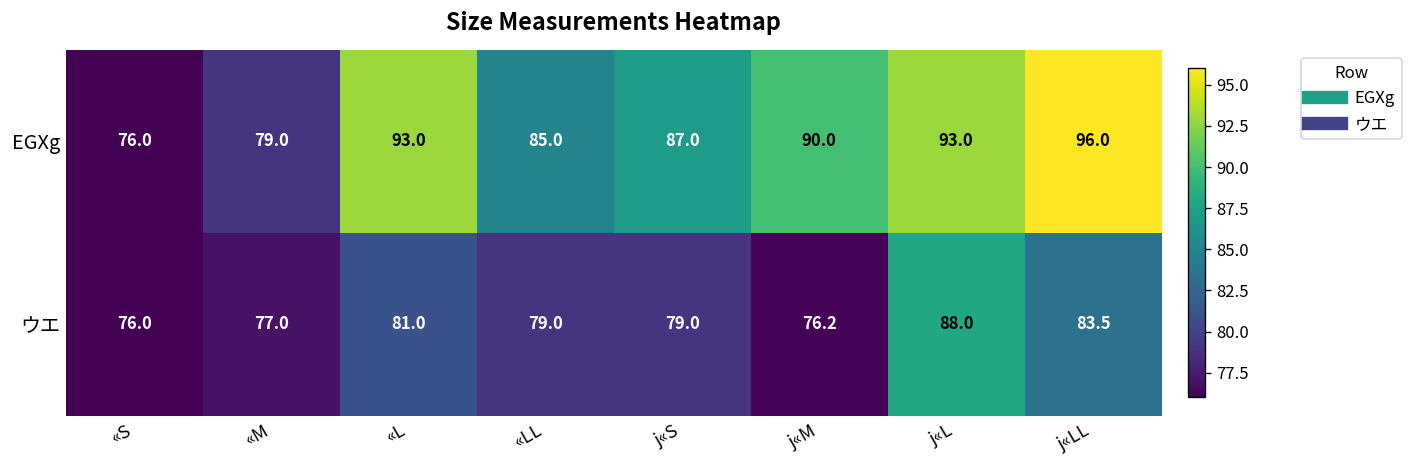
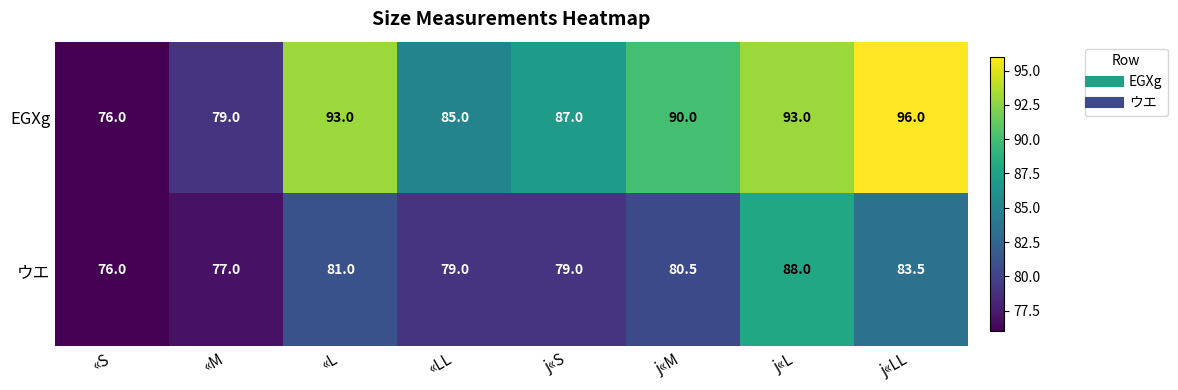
ウエ, j«M: 76.2 -> 80.5
